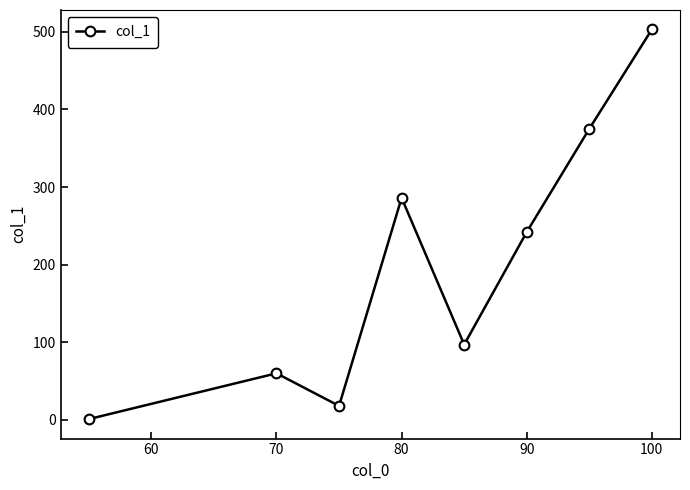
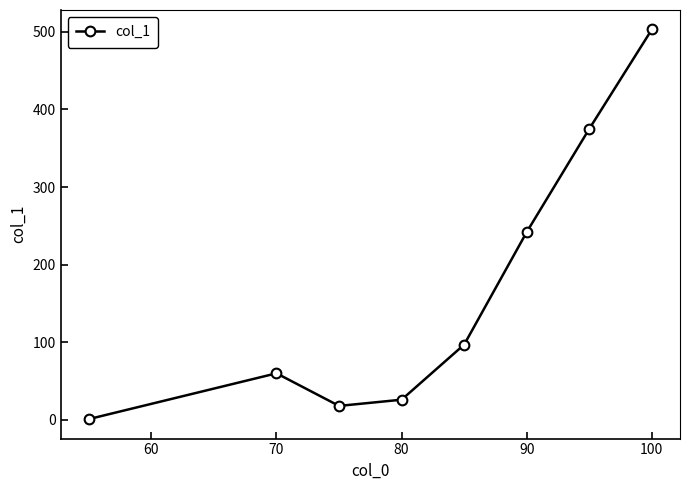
80: 290 -> 30
